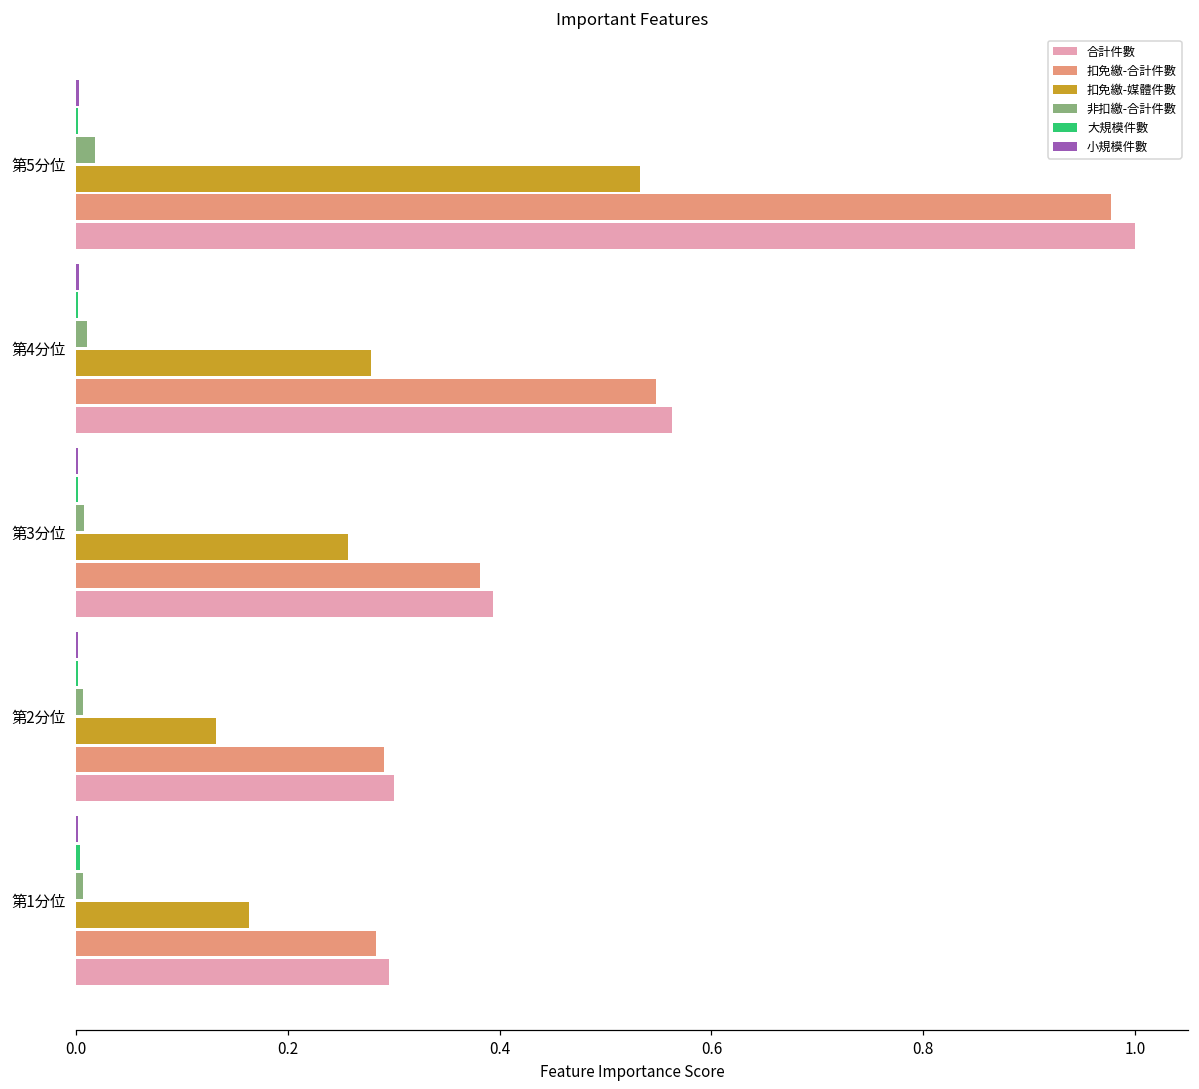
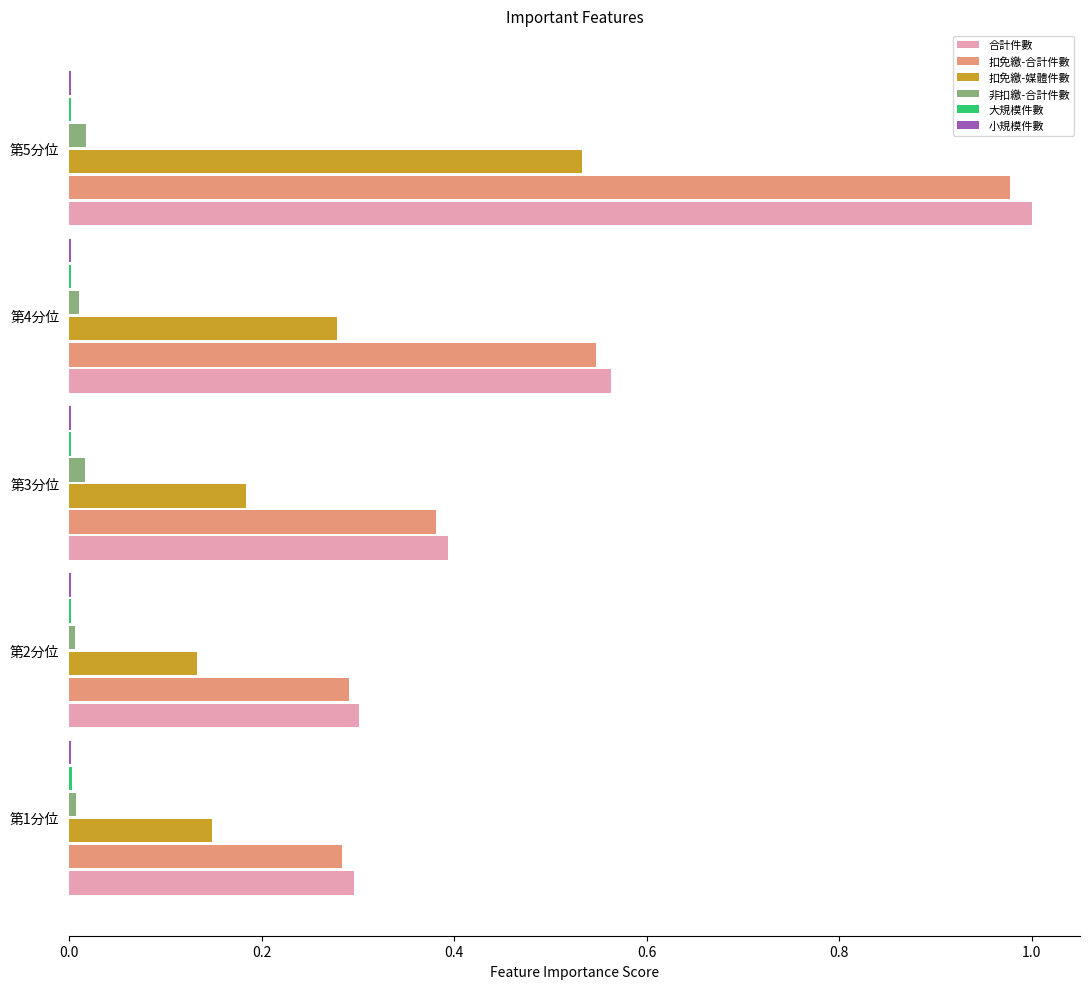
非扣繳-合計件數, 第3分位: 0.01 -> 0.02
扣免繳-媒體件數, 第3分位: 0.26 -> 0.18
扣免繳-媒體件數, 第1分位: 0.16 -> 0.15
